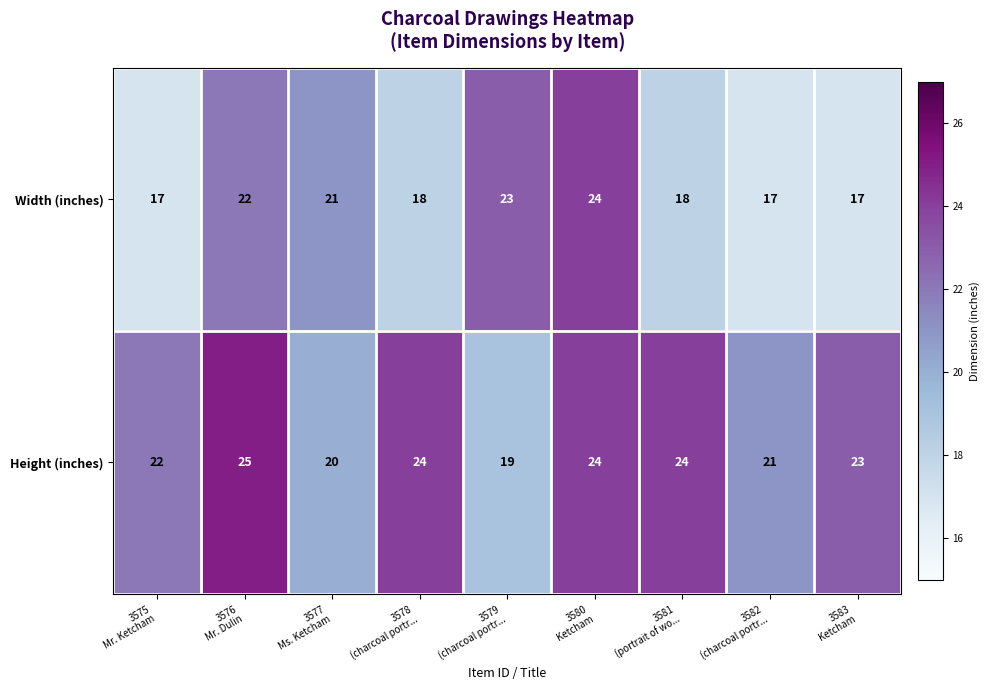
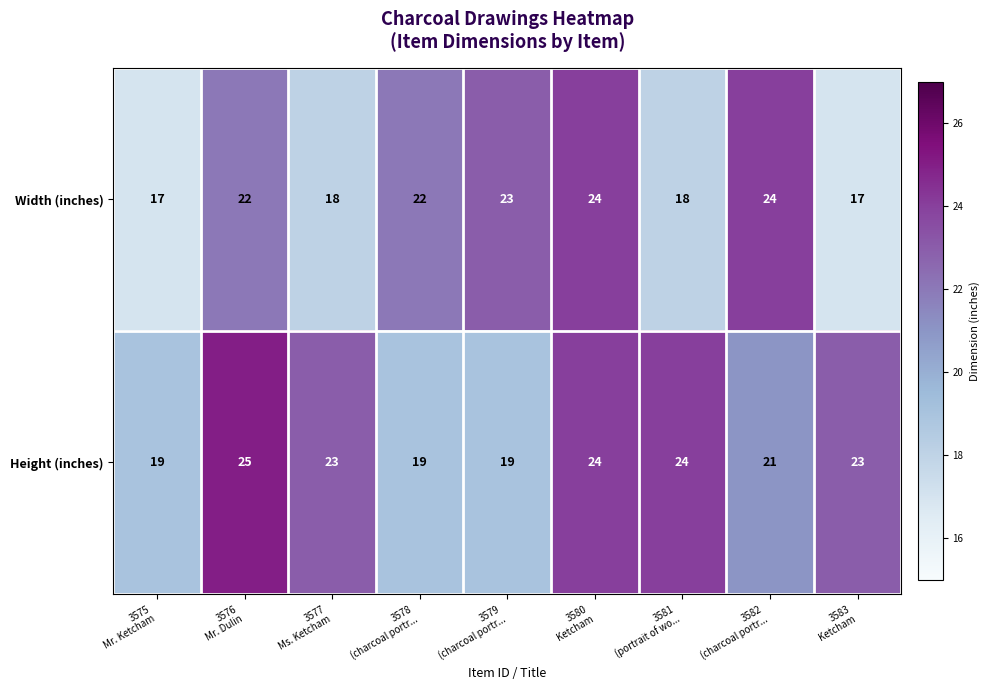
Width (inches), 3577 Ms. Ketcham: 21 -> 18
Width (inches), 3578 (charcoal portr...: 18 -> 22
Width (inches), 3582 (charcoal portr...: 17 -> 24
Height (inches), 3575 Mr. Ketcham: 22 -> 19
Height (inches), 3577 Ms. Ketcham: 20 -> 23
Height (inches), 3578 (charcoal portr...: 24 -> 19
